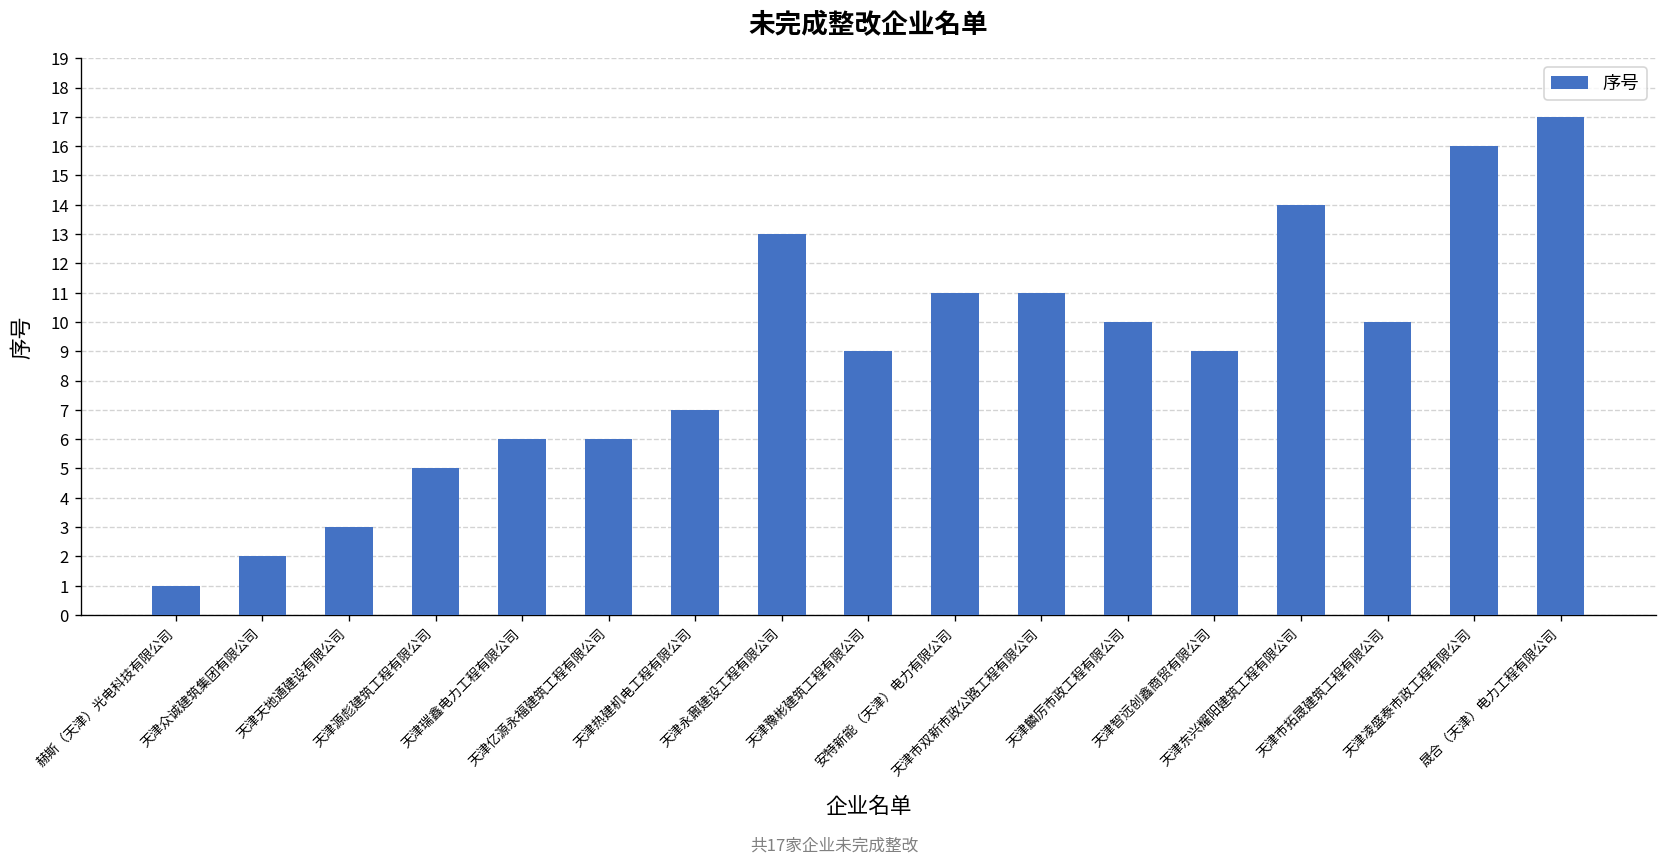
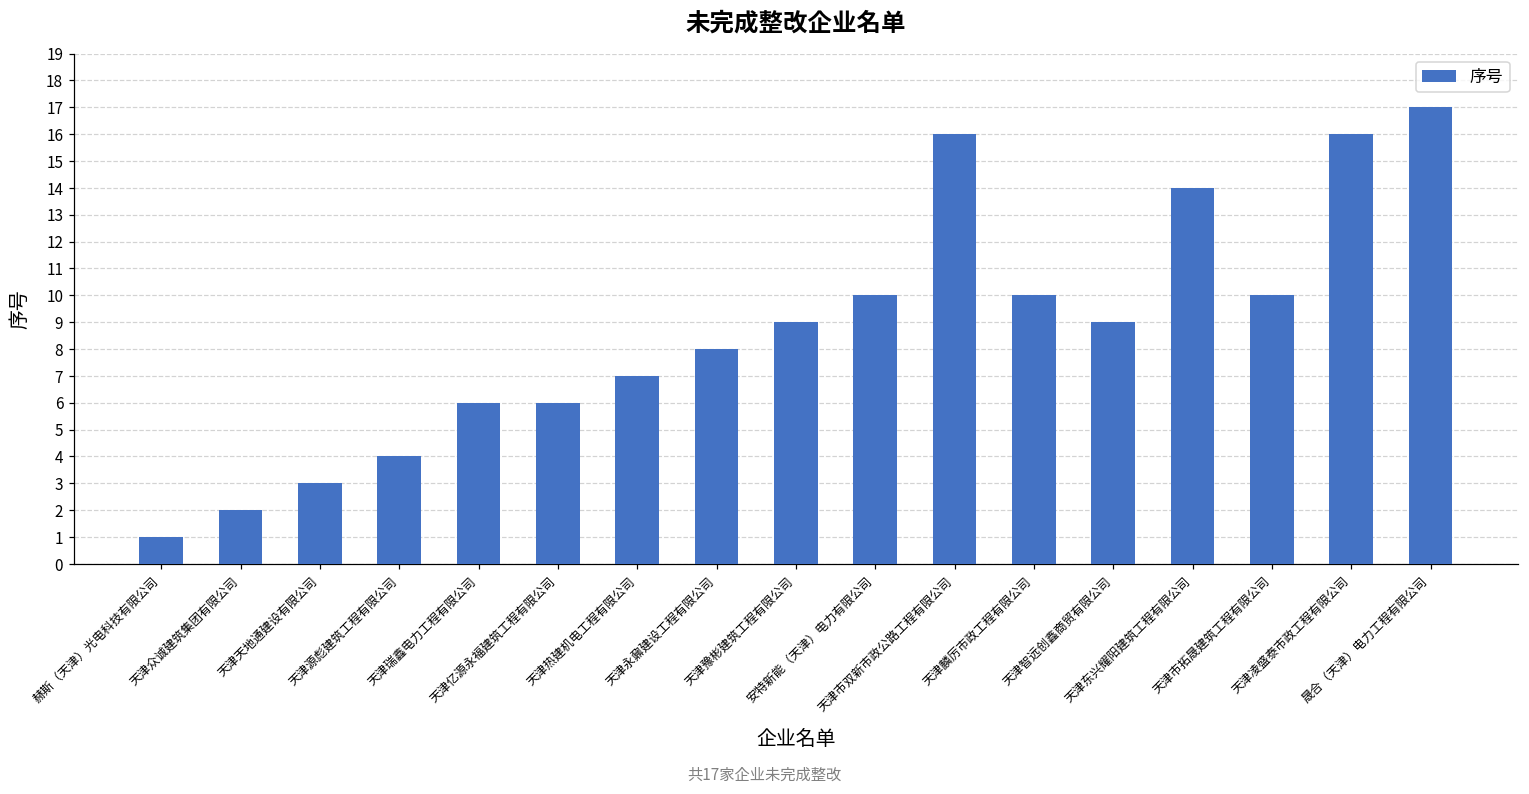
天津源彪建筑工程有限公司: 5 -> 4
天津永鼐建设工程有限公司: 13 -> 8
安特新能（天津）电力有限公司: 11 -> 10
天津市双新市政公路工程有限公司: 11 -> 16
